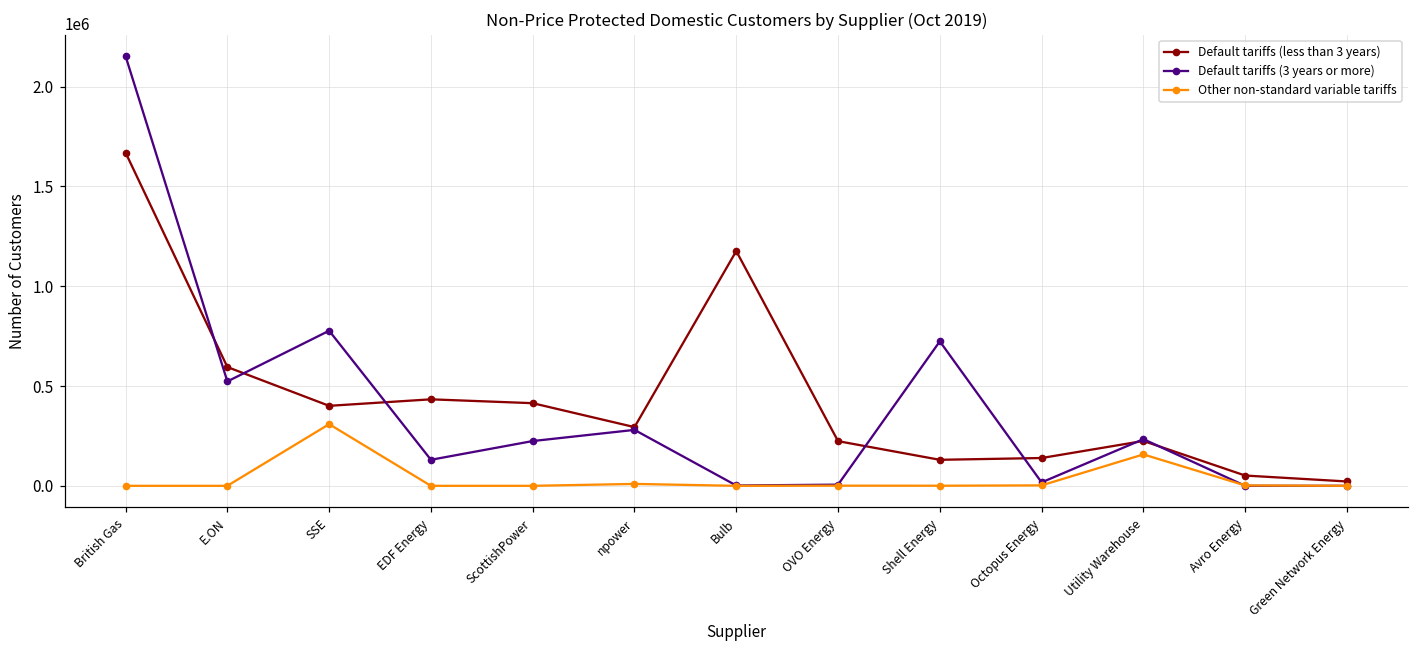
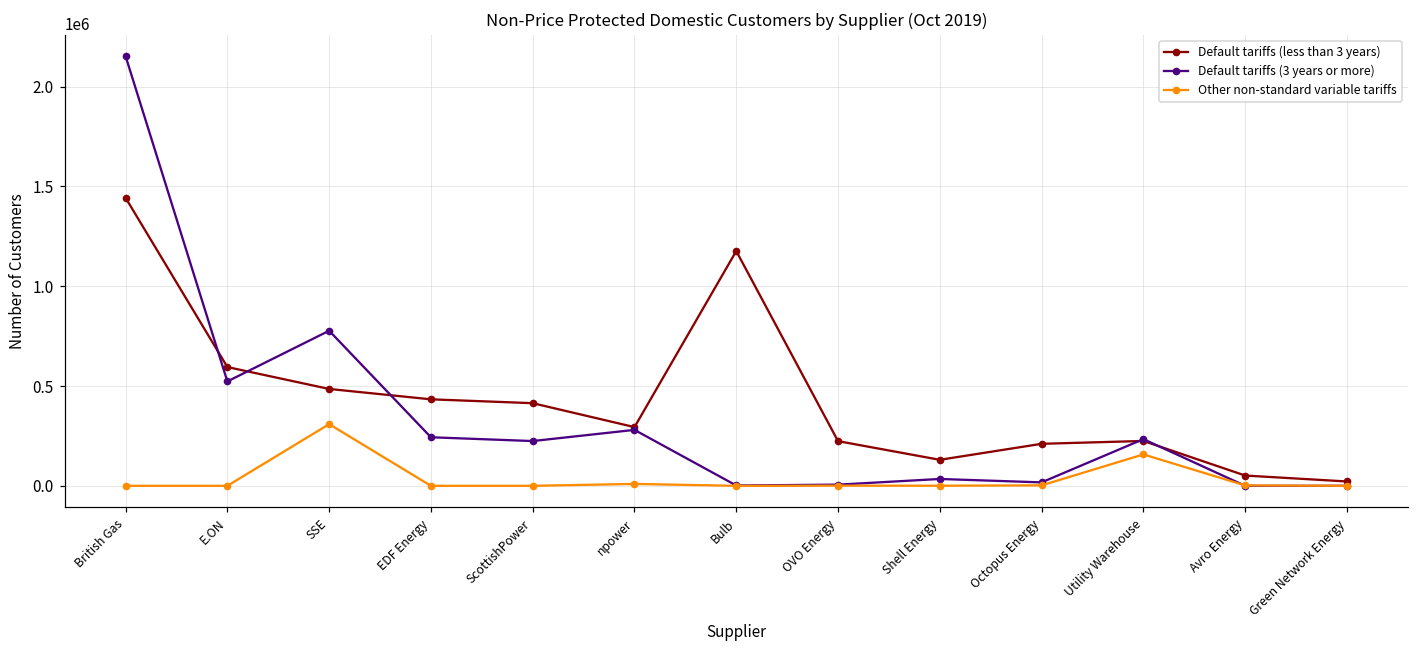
Default tariffs (less than 3 years), British Gas: 1670000 -> 1440000
Default tariffs (less than 3 years), SSE: 400000 -> 490000
Default tariffs (3 years or more), EDF Energy: 130000 -> 240000
Default tariffs (3 years or more), Shell Energy: 720000 -> 30000
Default tariffs (less than 3 years), Octopus Energy: 140000 -> 210000
